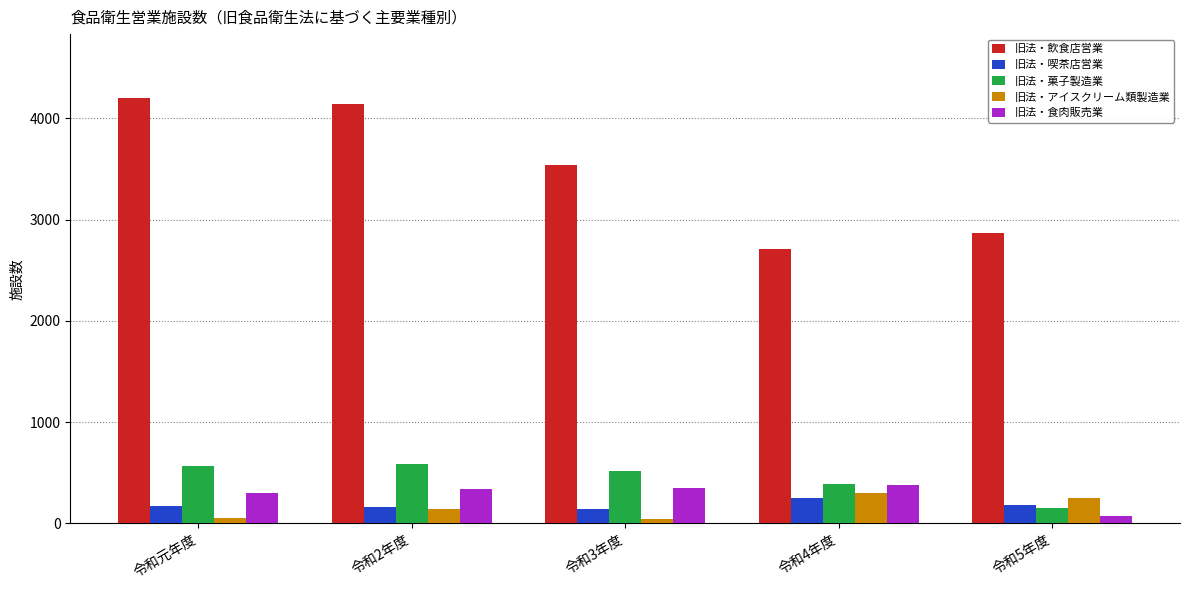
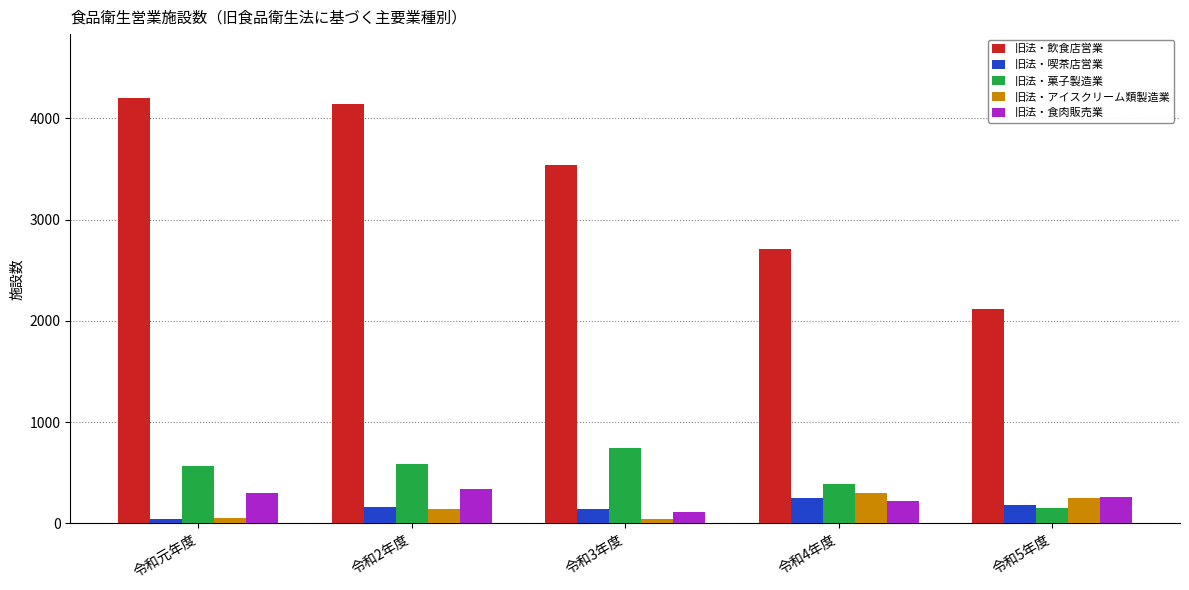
旧法・喫茶店営業, 令和元年度: 170 -> 50
旧法・菓子製造業, 令和3年度: 520 -> 750
旧法・食肉販売業, 令和3年度: 350 -> 110
旧法・食肉販売業, 令和4年度: 380 -> 230
旧法・飲食店営業, 令和5年度: 2860 -> 2120
旧法・食肉販売業, 令和5年度: 80 -> 260
